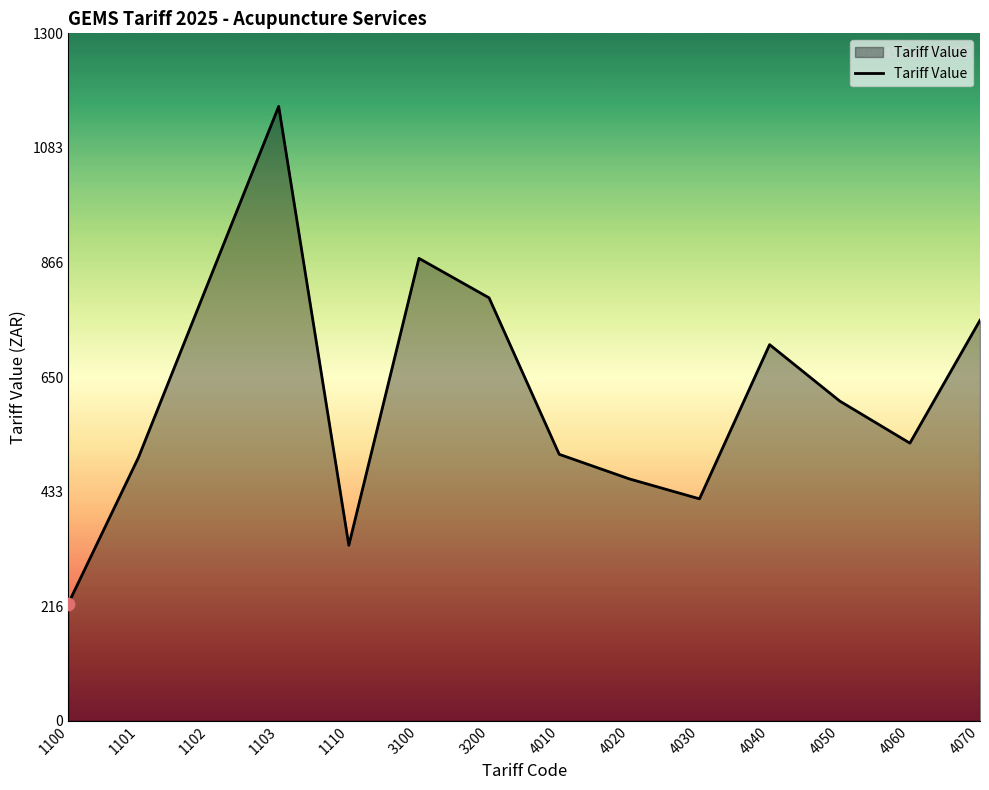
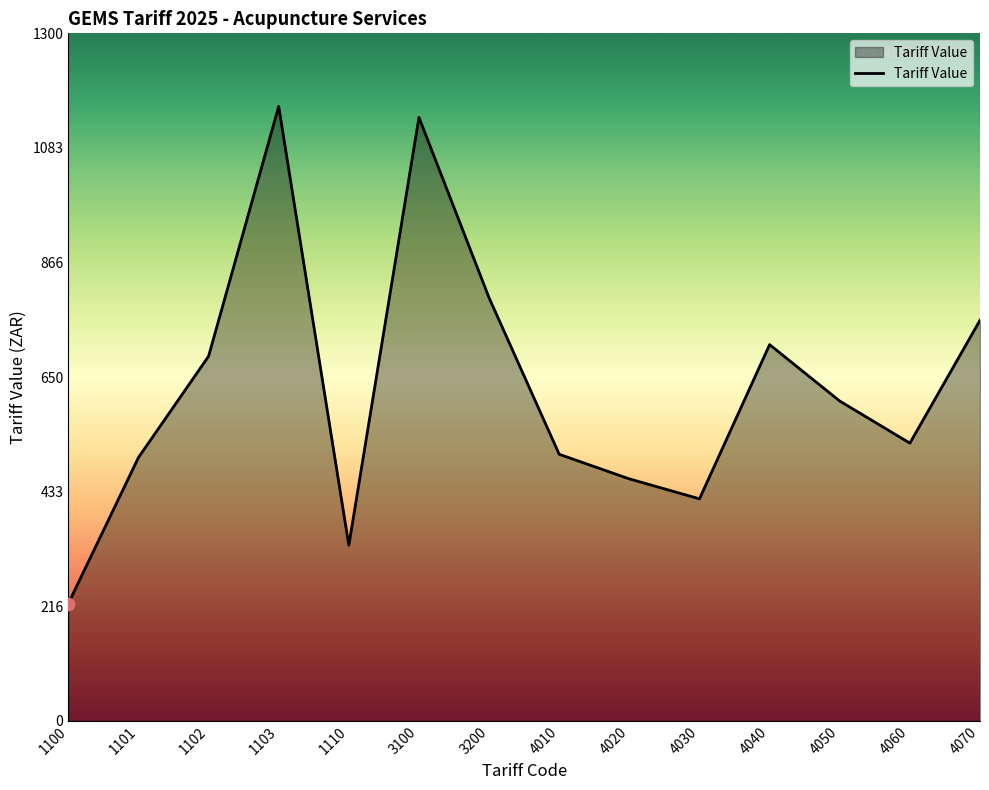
Tariff Value, 1102: 830 -> 690
Tariff Value, 3100: 870 -> 1140
